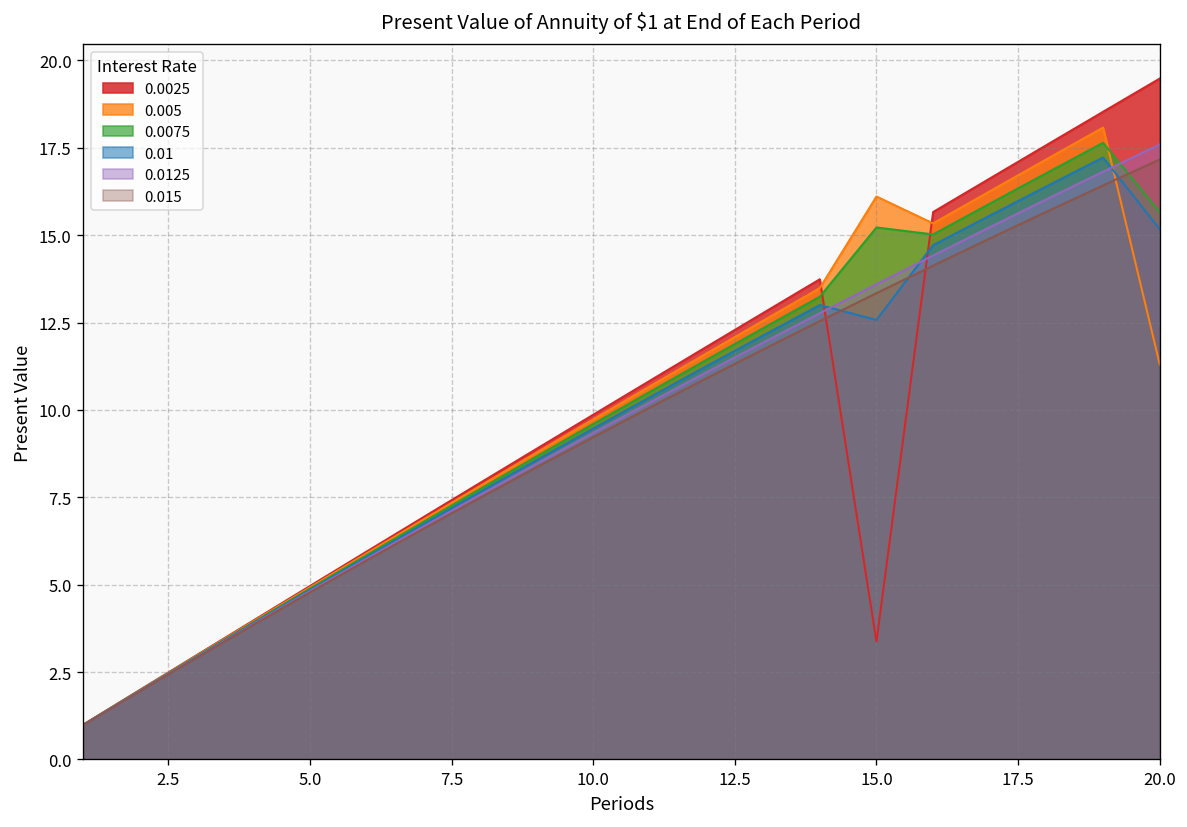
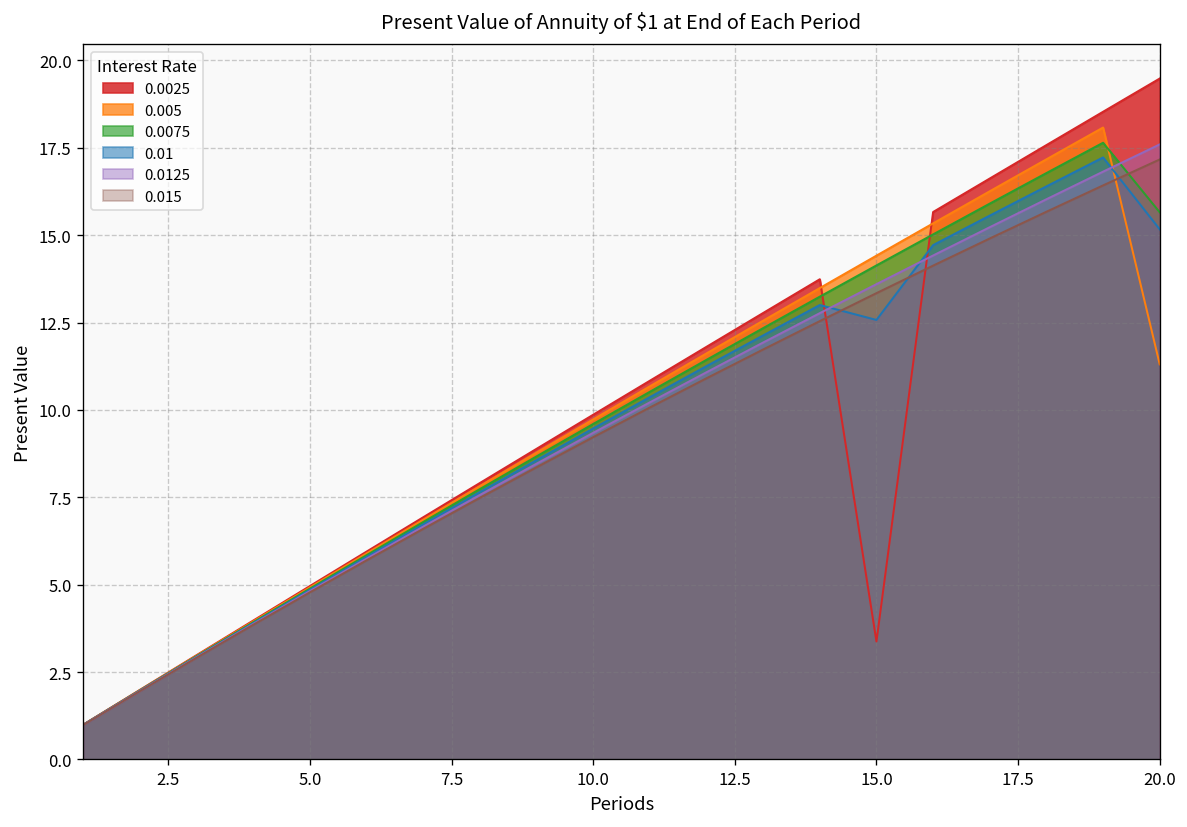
0.005, 15.0: 16.1 -> 14.4
0.0075, 15.0: 15.2 -> 14.1
